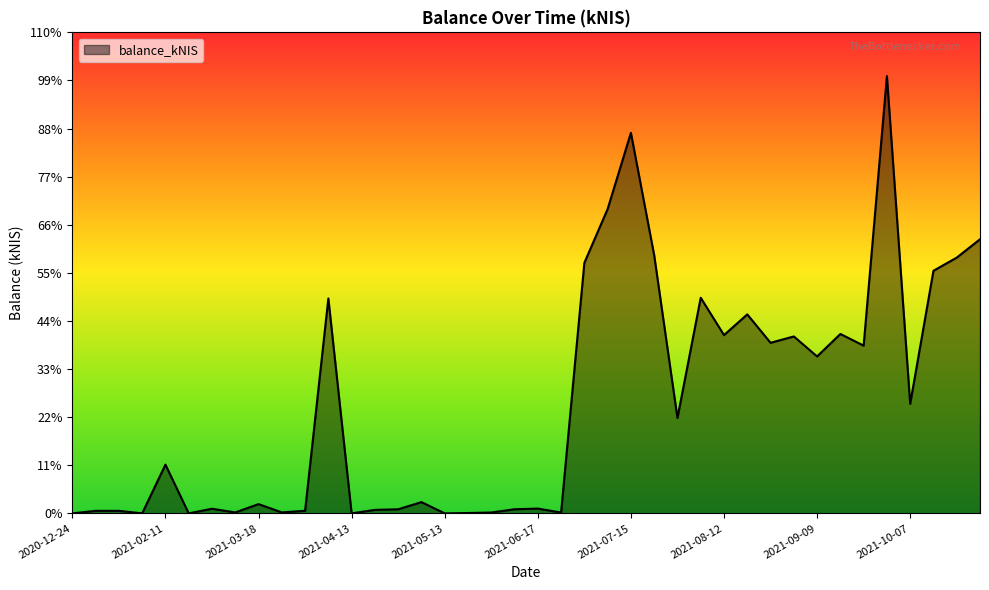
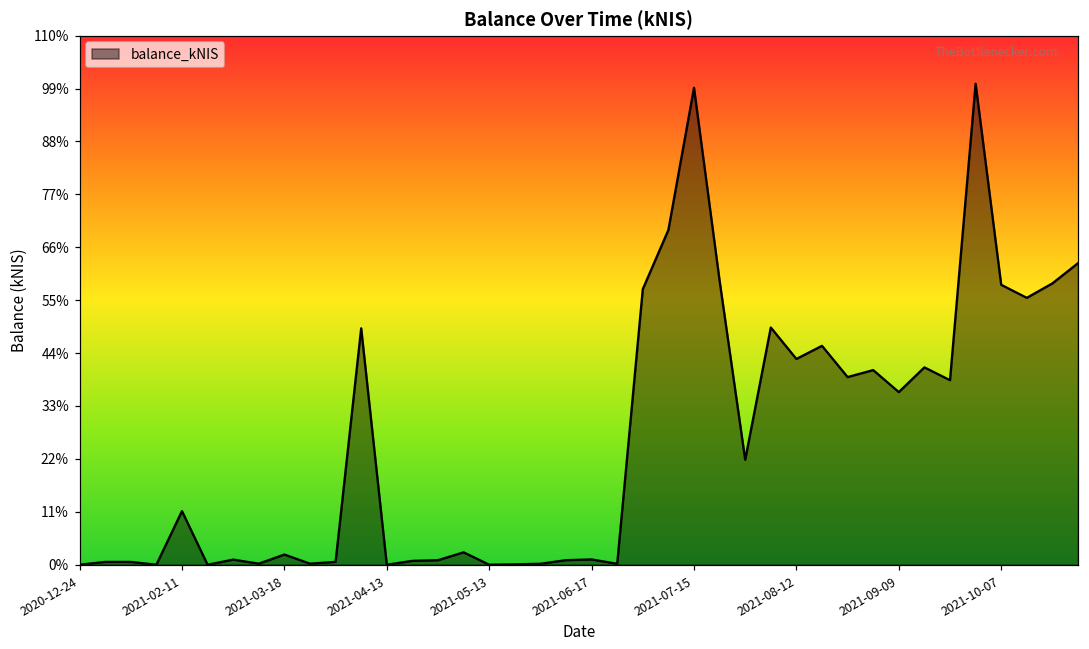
2021-07-15: 87% -> 99%
2021-08-12: 41% -> 43%
2021-10-07: 25% -> 58%
